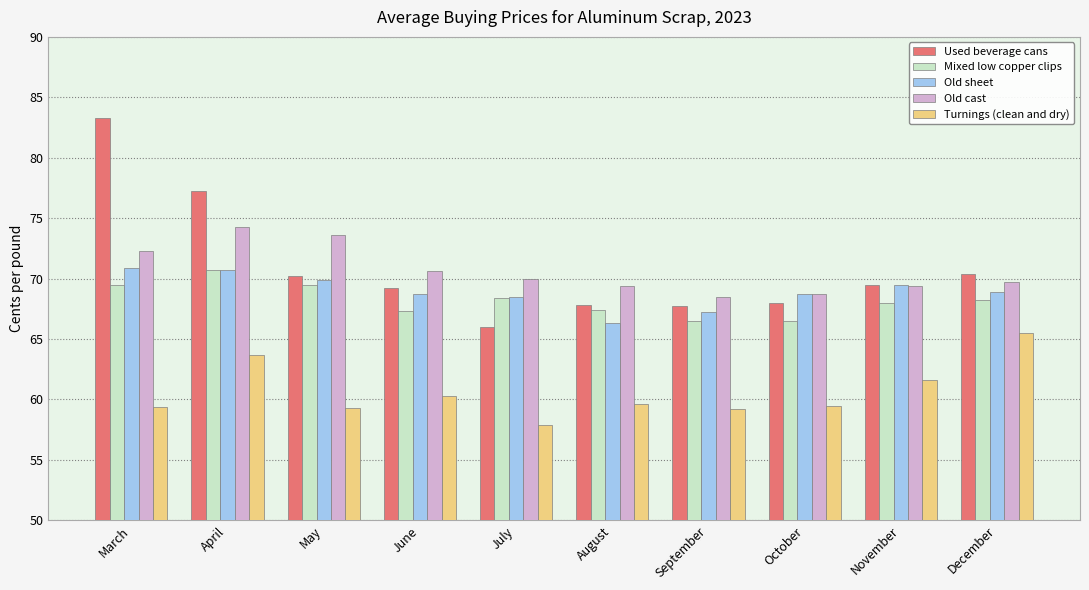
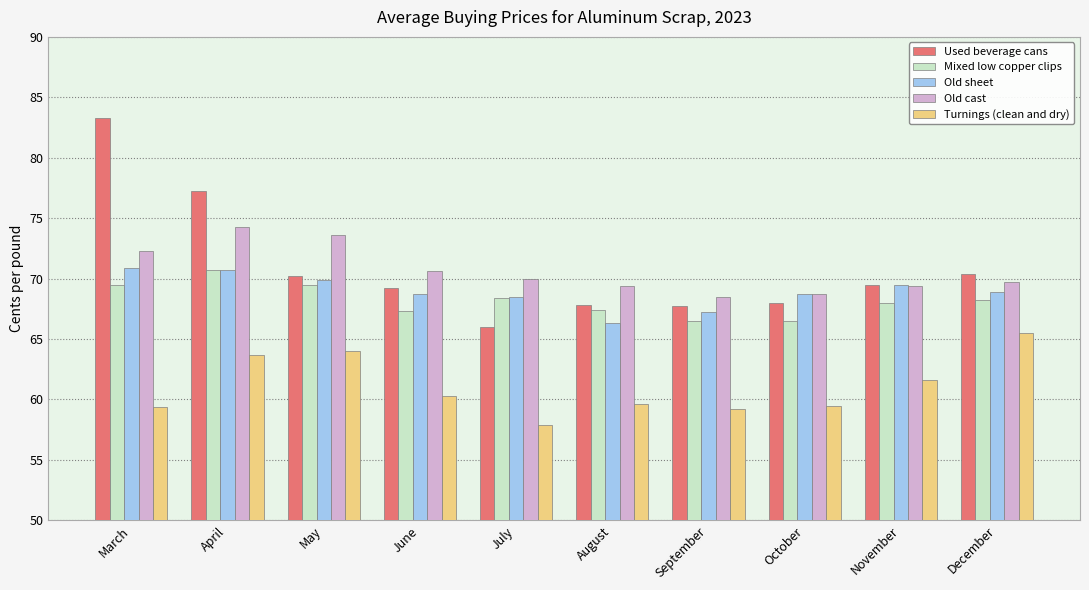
Turnings (clean and dry), May: 59.3 -> 64.0
